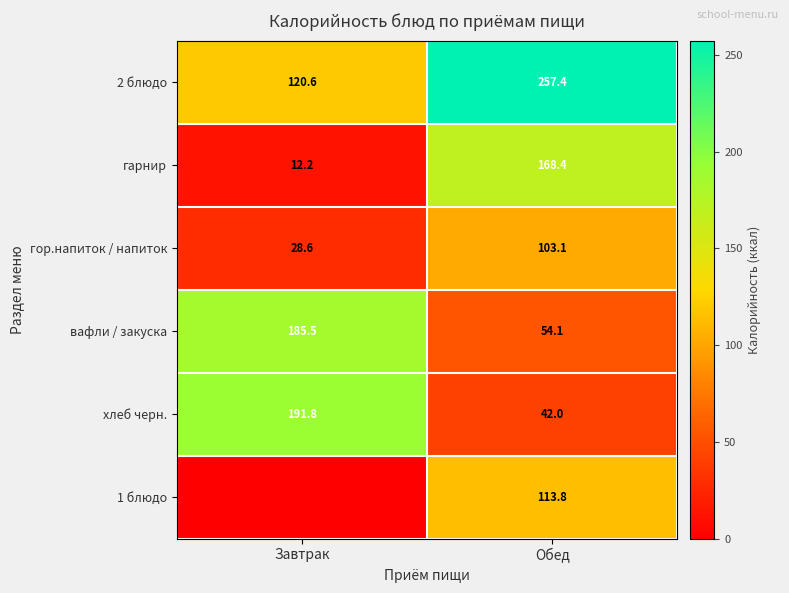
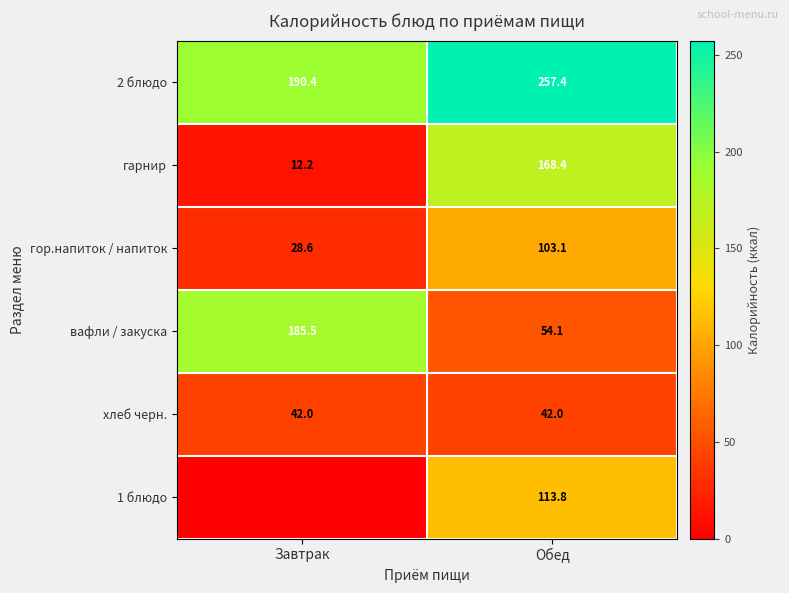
2 блюдо, Завтрак: 120.6 -> 190.4
хлеб черн., Завтрак: 191.8 -> 42.0
